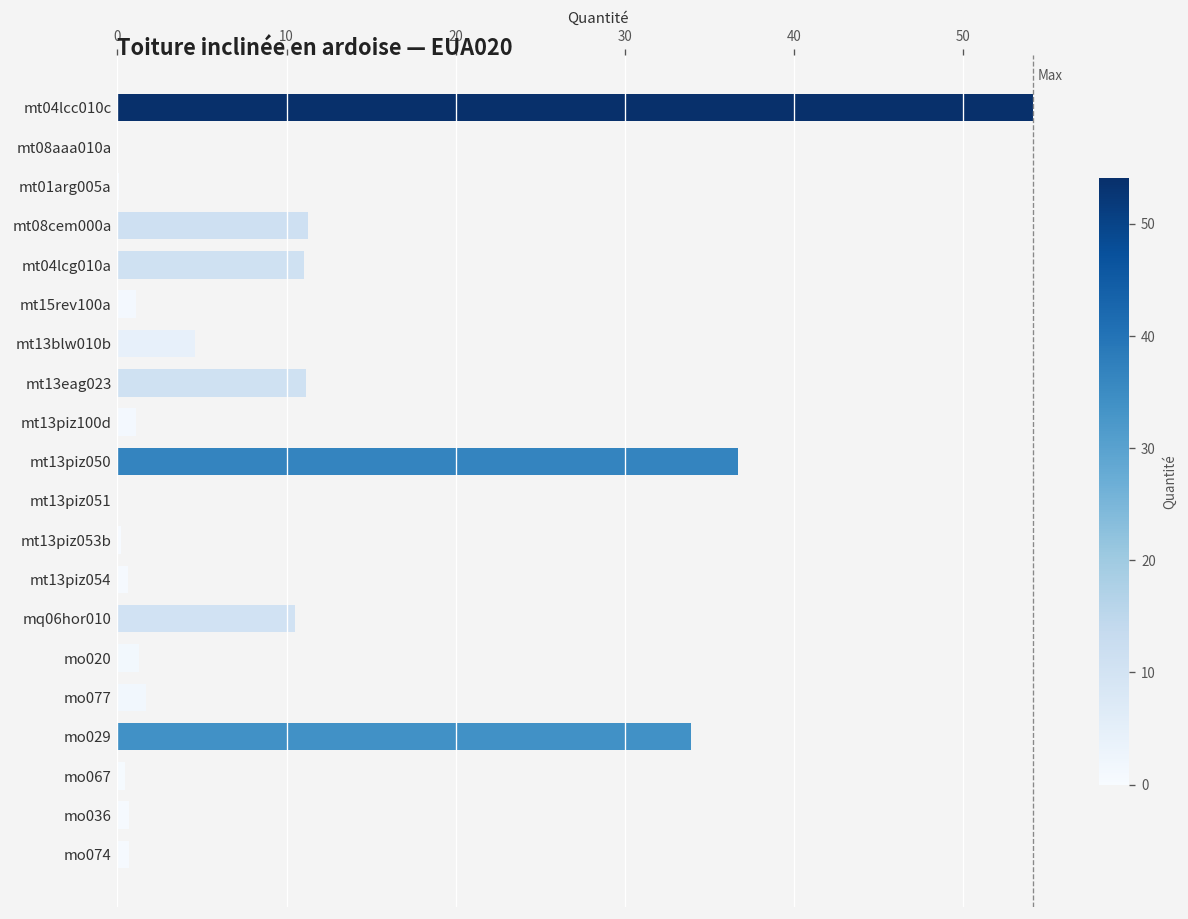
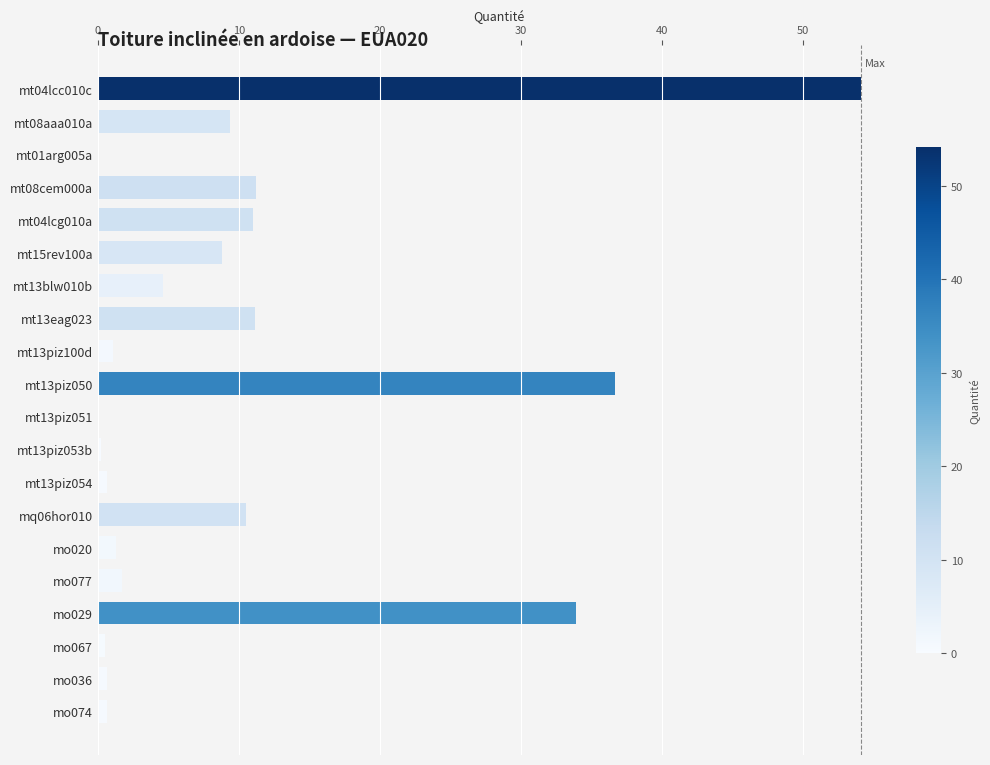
mt08aaa010a: 0.0 -> 9.4
mt15rev100a: 1.1 -> 8.8
